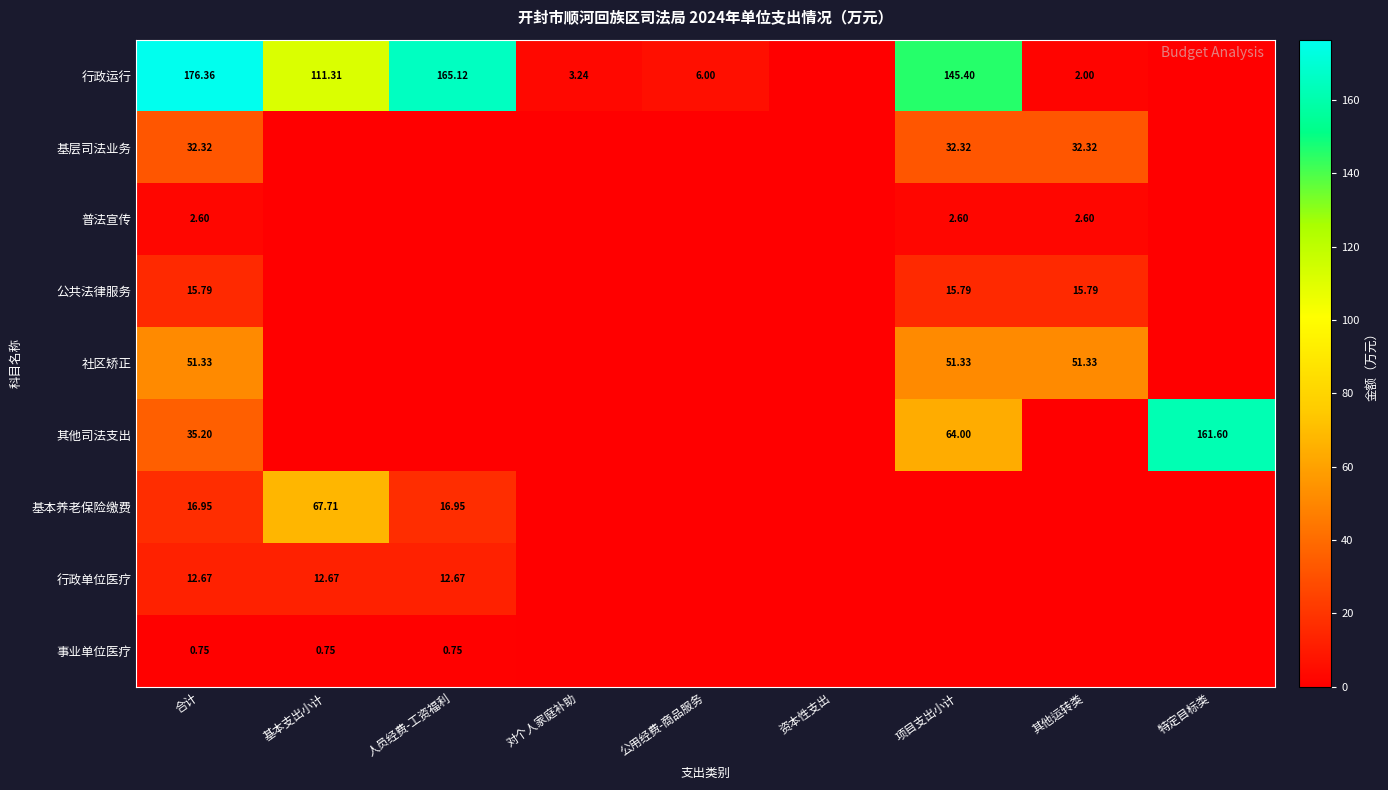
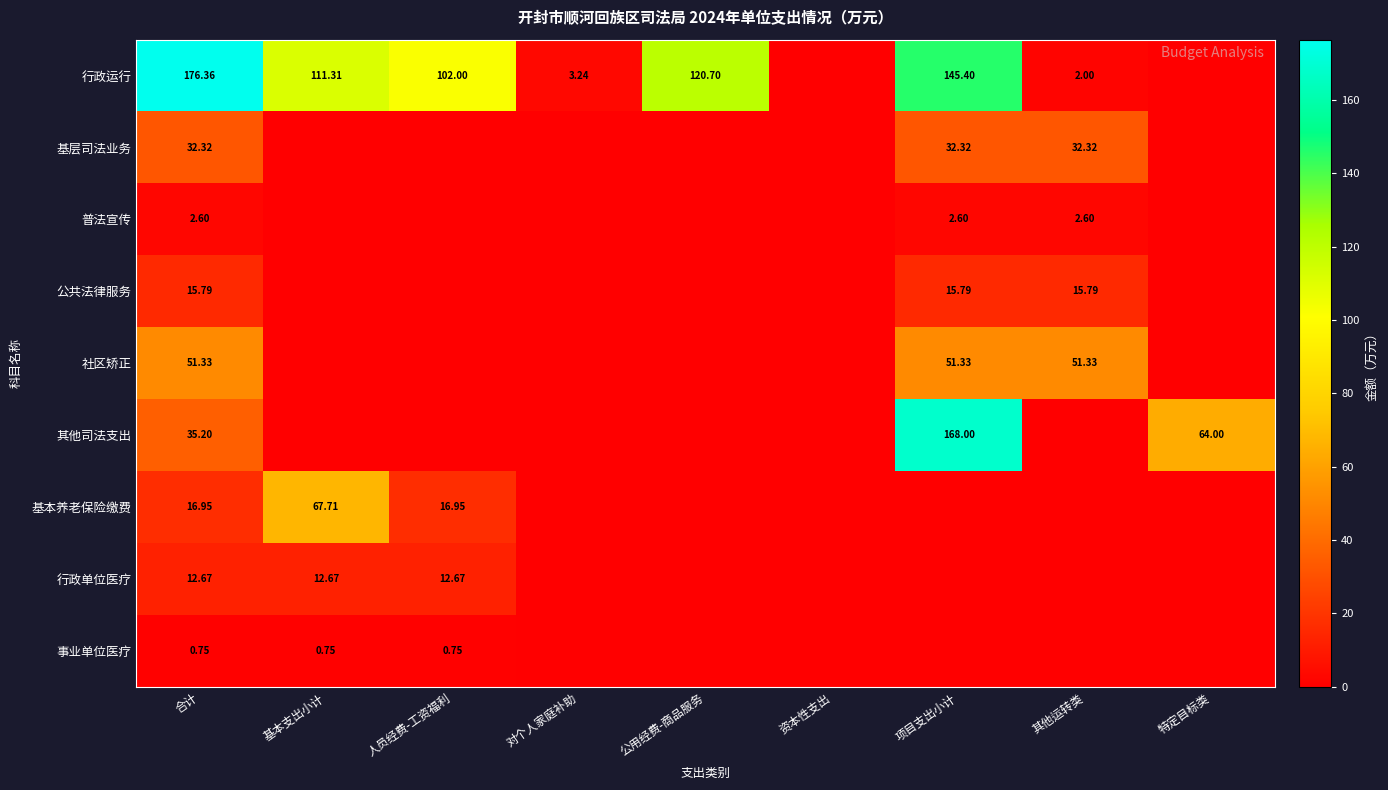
行政运行, 人员经费-工资福利: 165.12 -> 102.00
行政运行, 公用经费-商品服务: 6.00 -> 120.70
其他司法支出, 项目支出小计: 64.00 -> 168.00
其他司法支出, 特定目标类: 161.60 -> 64.00
